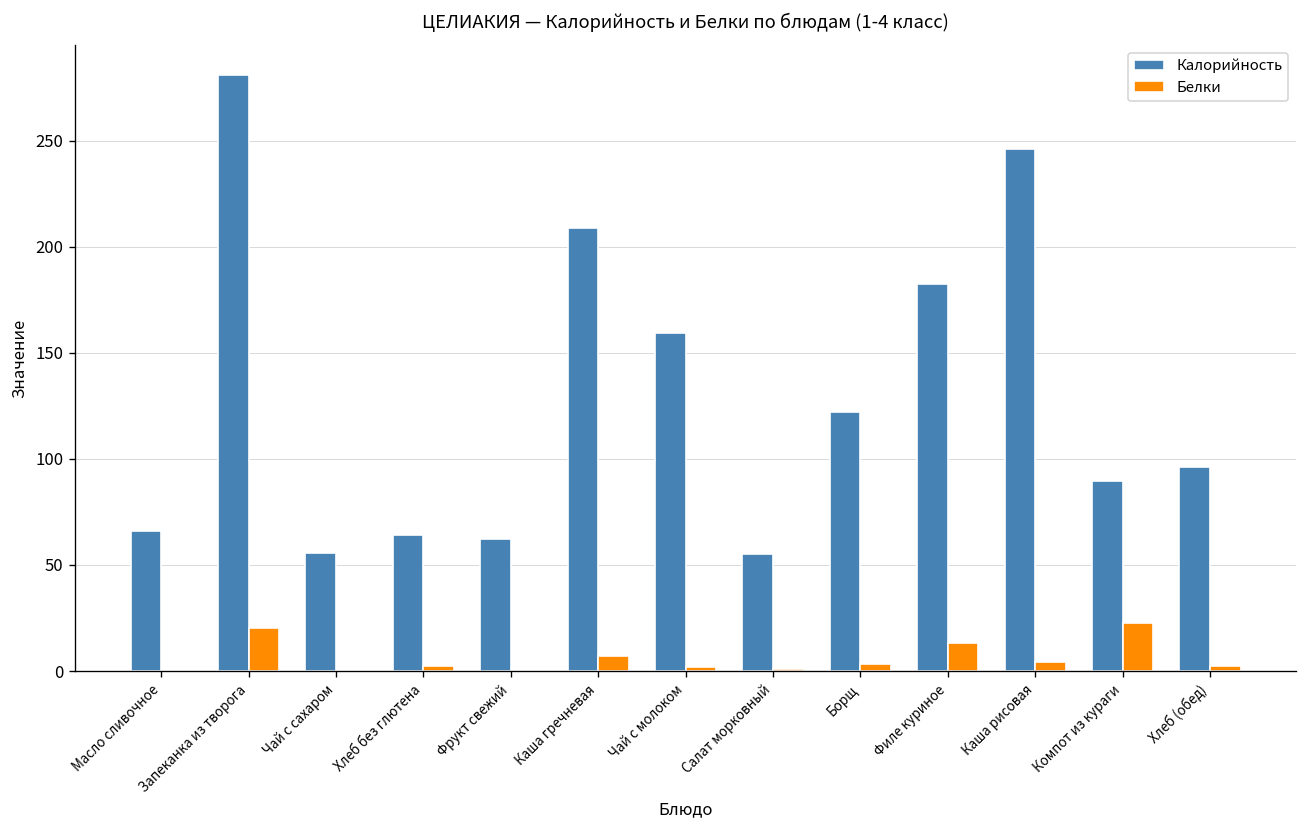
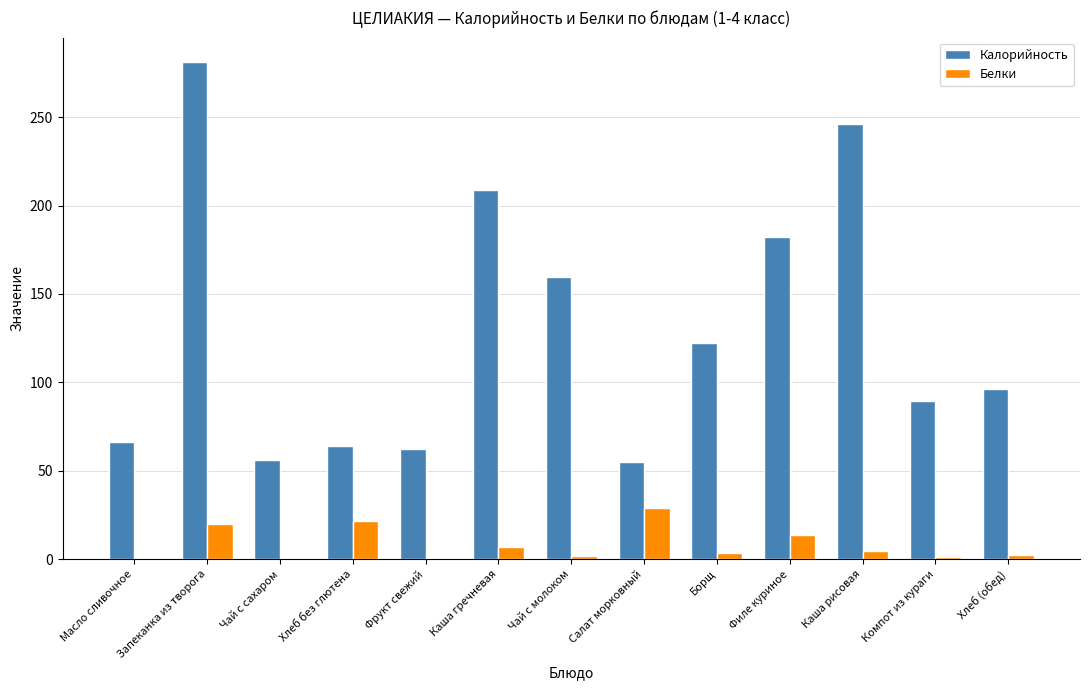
Белки, Хлеб без глютена: 2 -> 21
Белки, Салат морковный: 1 -> 29
Белки, Компот из кураги: 23 -> 1
